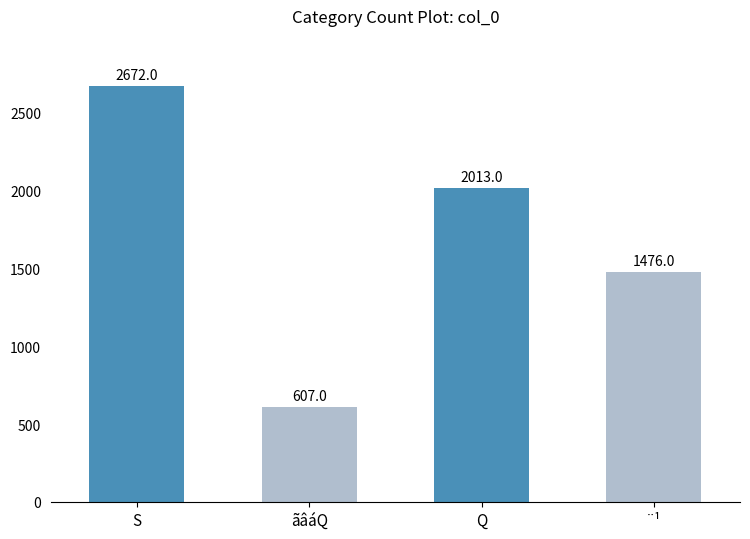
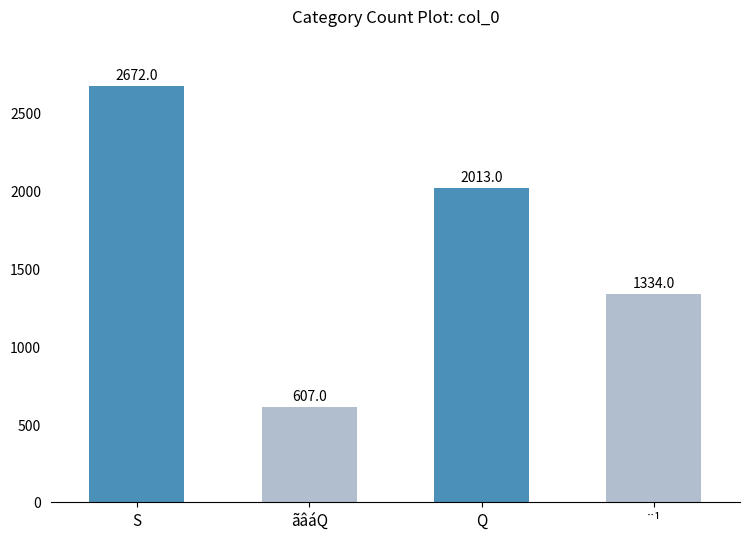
¨¹: 1476.0 -> 1334.0
